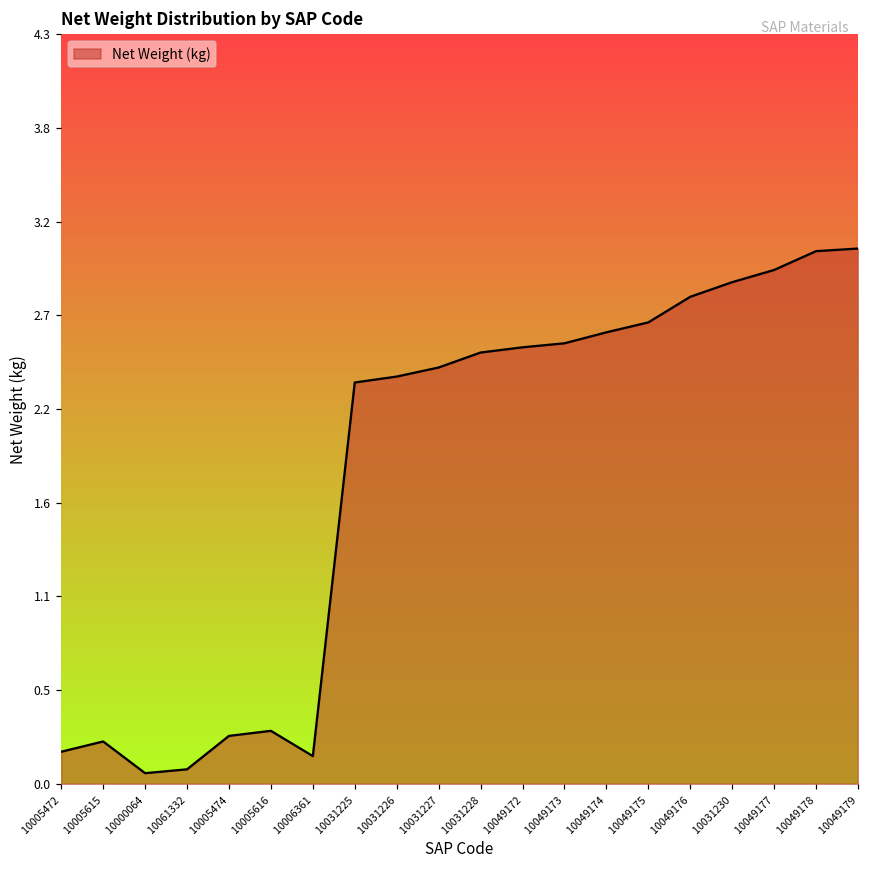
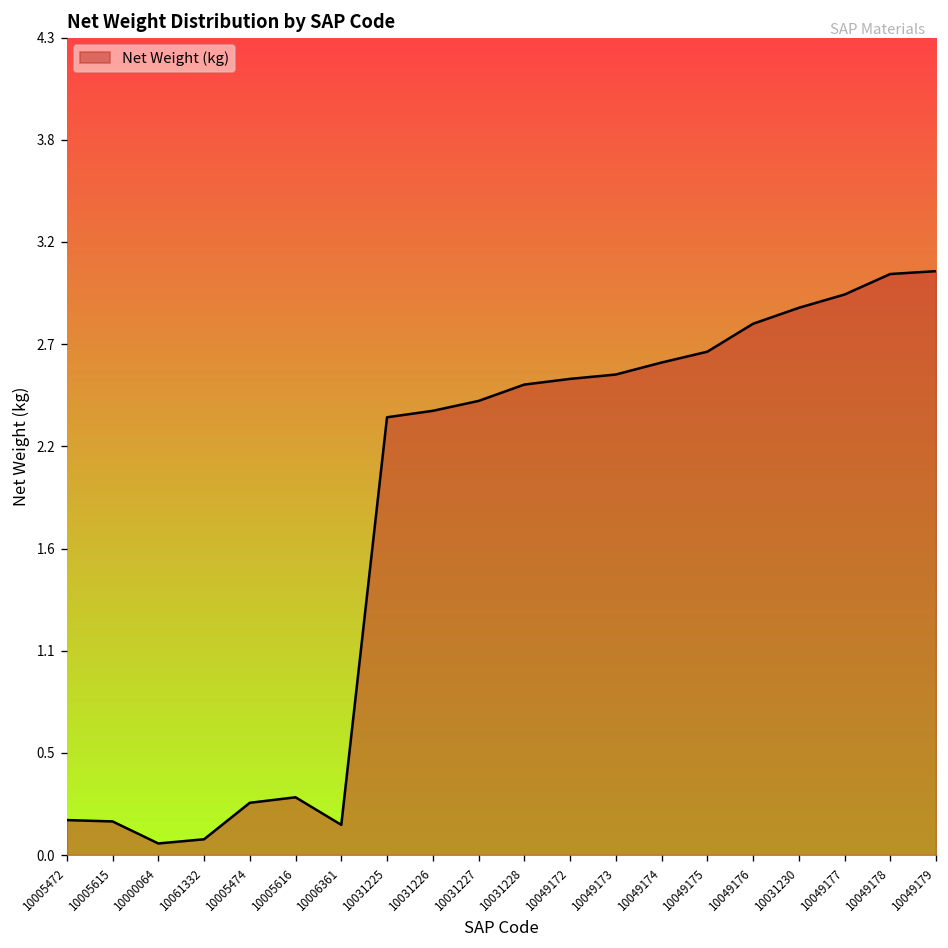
10005615: 0.24 -> 0.18
